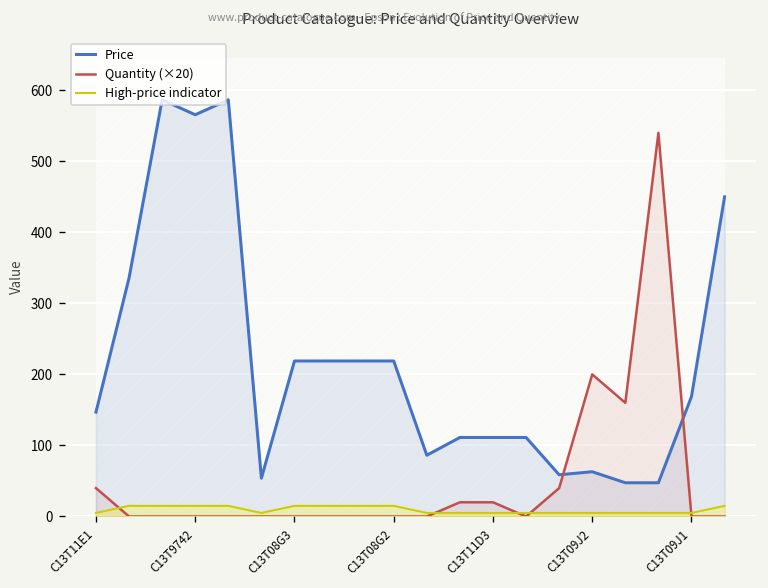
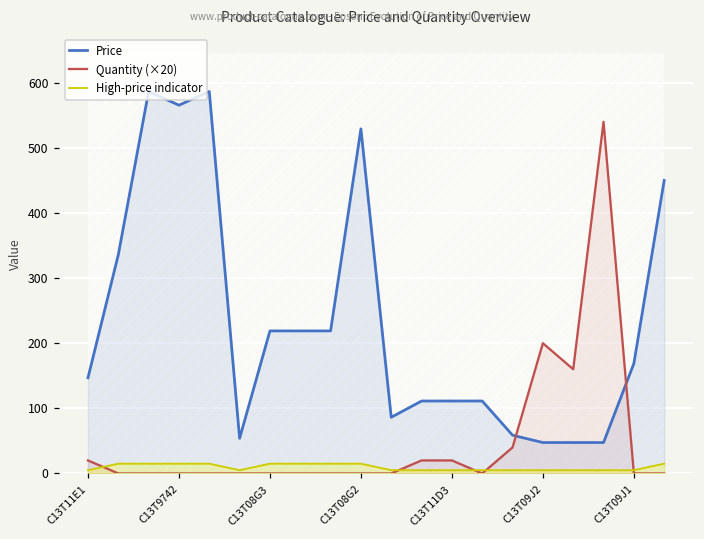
Quantity (×20), C13T11E1: 40 -> 20
Price, C13T08G2: 220 -> 530
Price, C13T09J2: 60 -> 50
